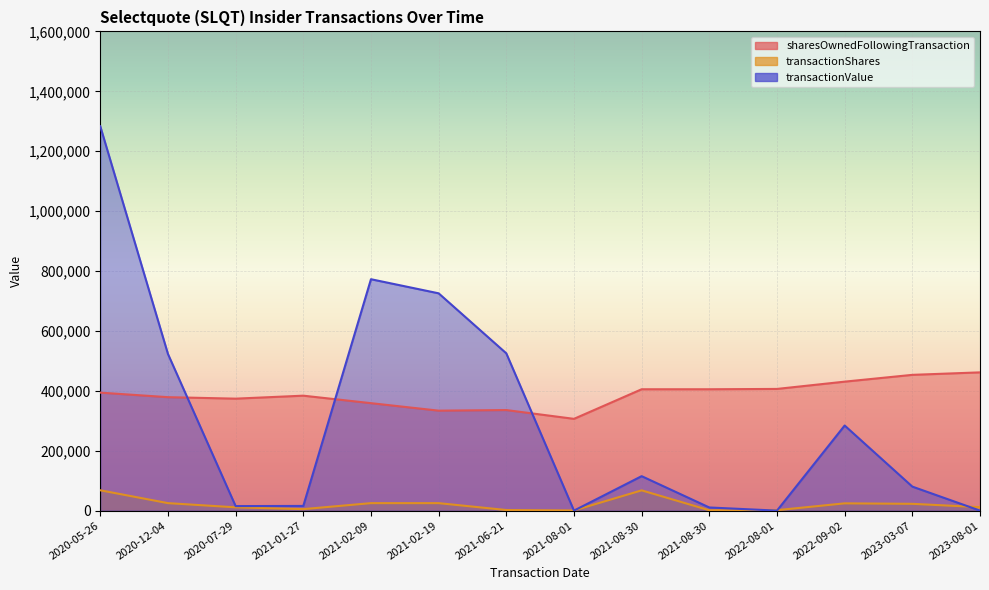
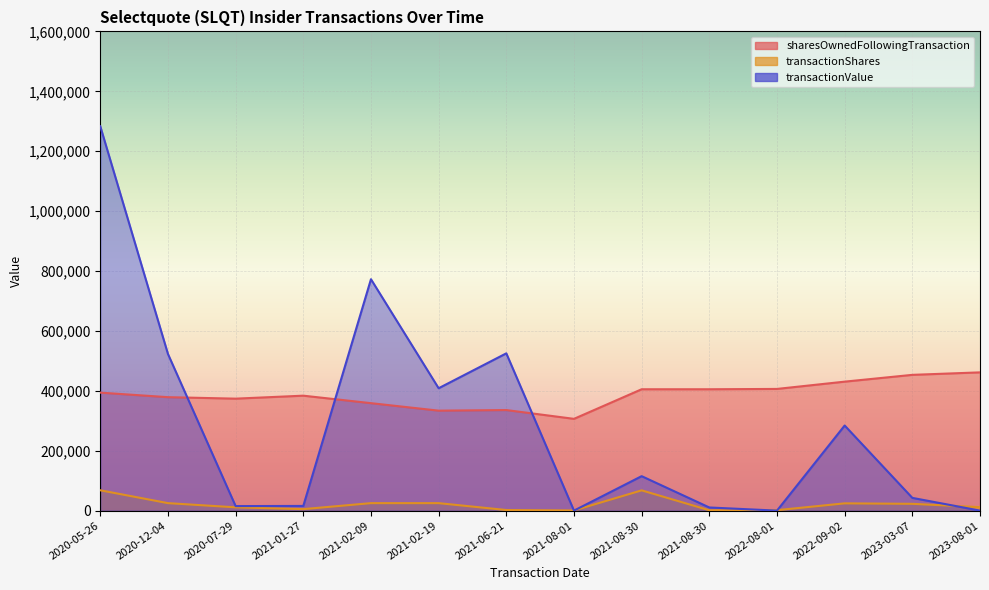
transactionValue, 2021-02-19: 730,000 -> 410,000
transactionValue, 2023-03-07: 80,000 -> 40,000
